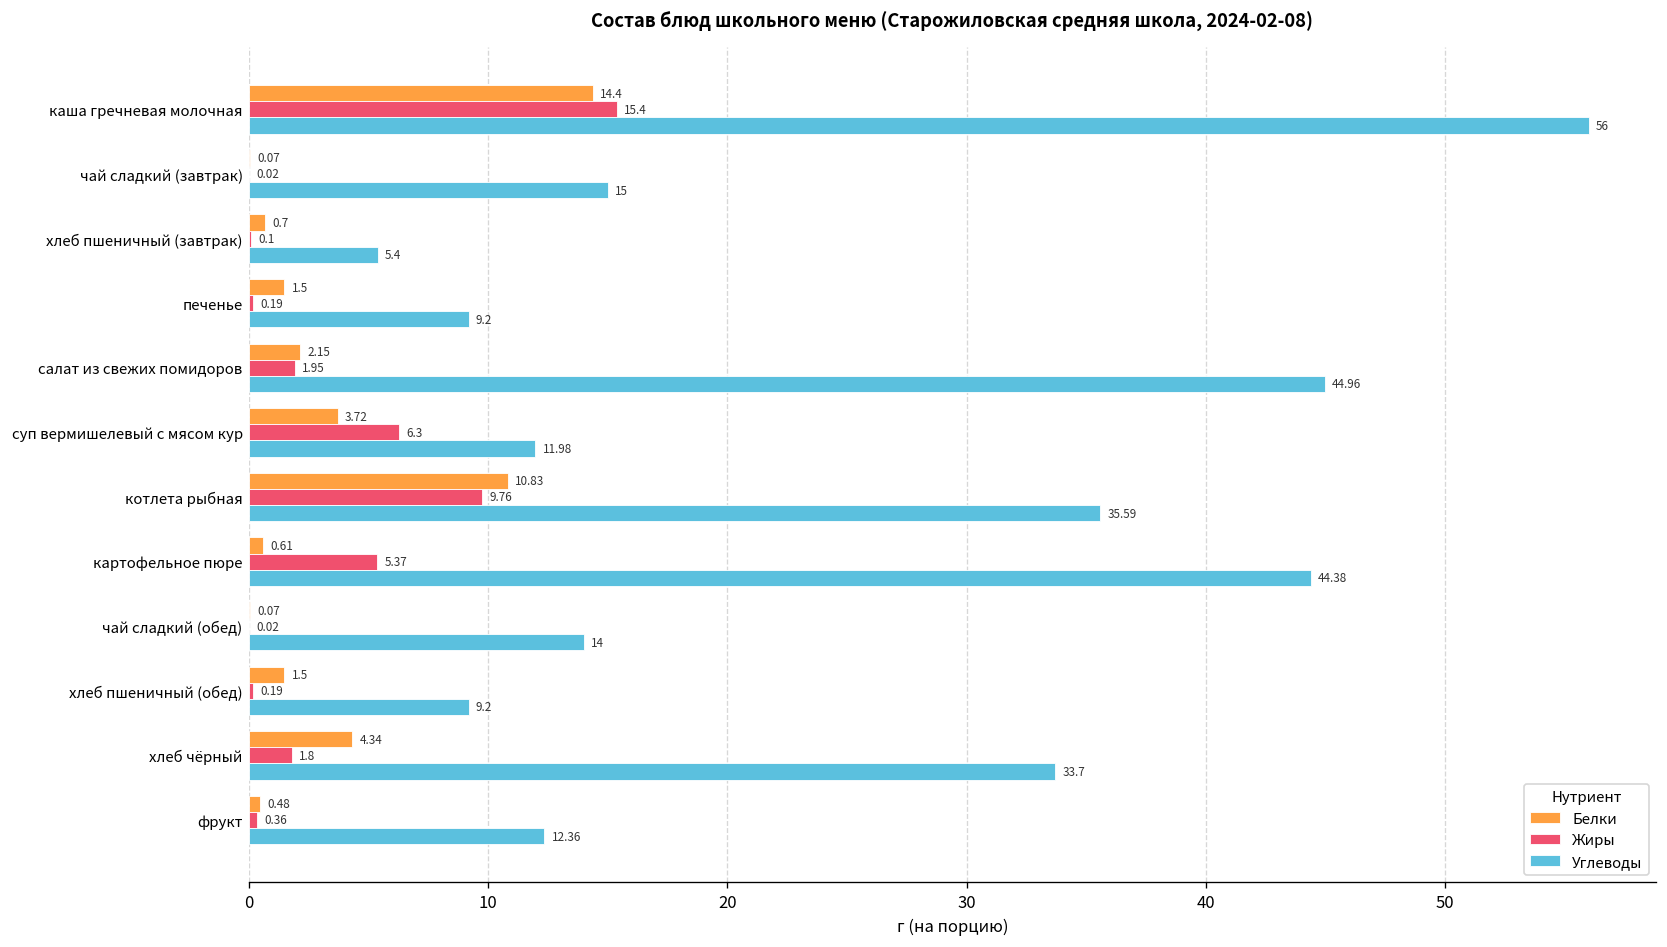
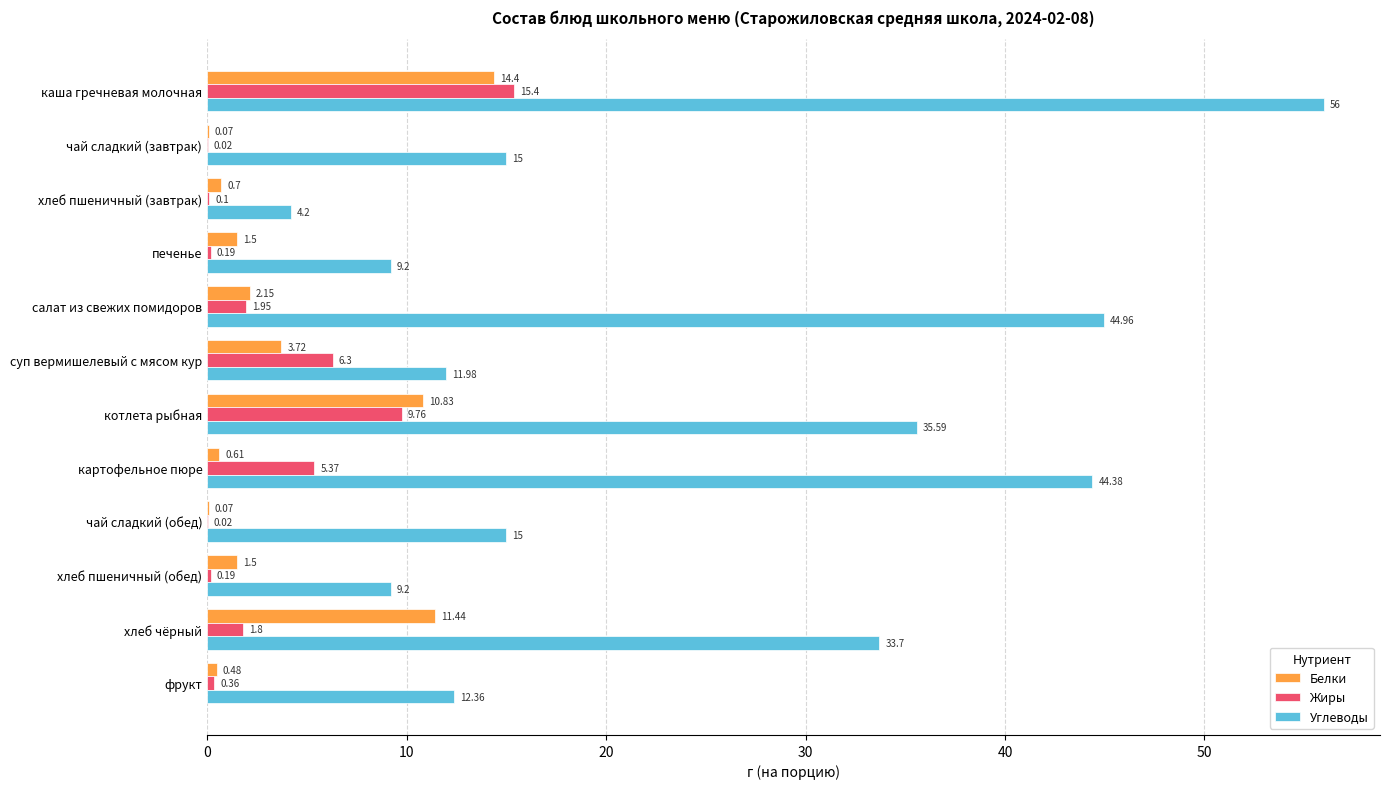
Углеводы, хлеб пшеничный (завтрак): 5.4 -> 4.2
Углеводы, чай сладкий (обед): 14 -> 15
Белки, хлеб чёрный: 4.34 -> 11.44
